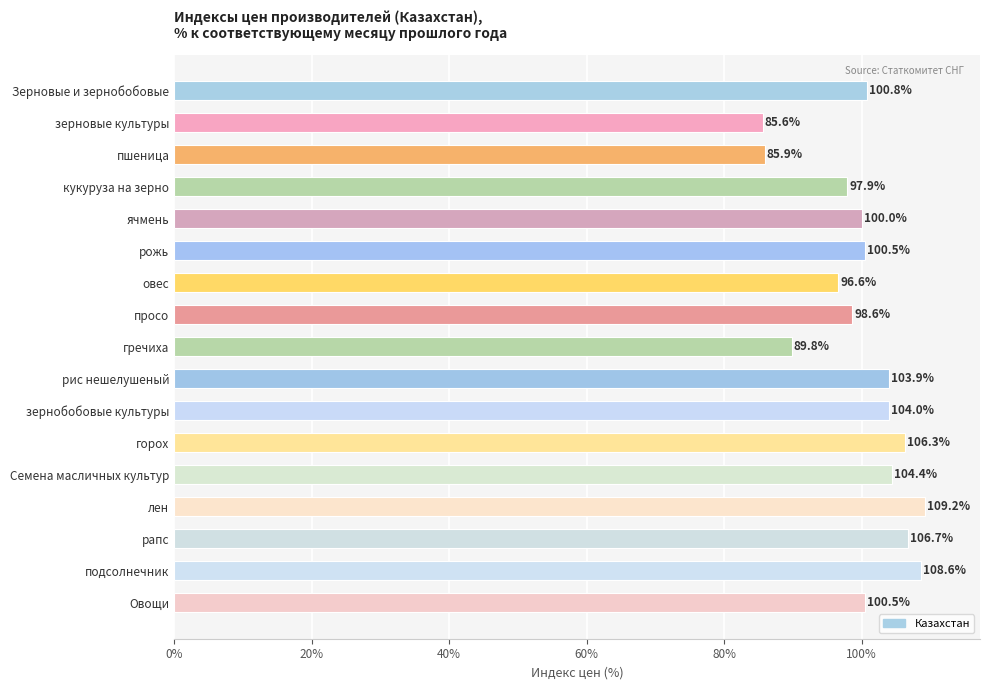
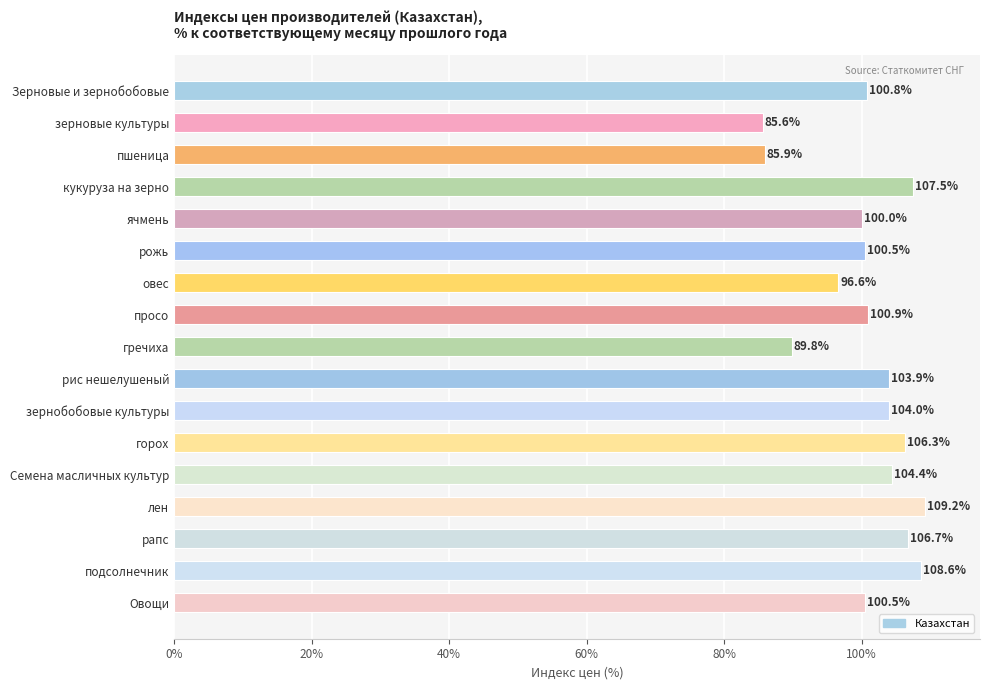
кукуруза на зерно: 97.9% -> 107.5%
просо: 98.6% -> 100.9%
